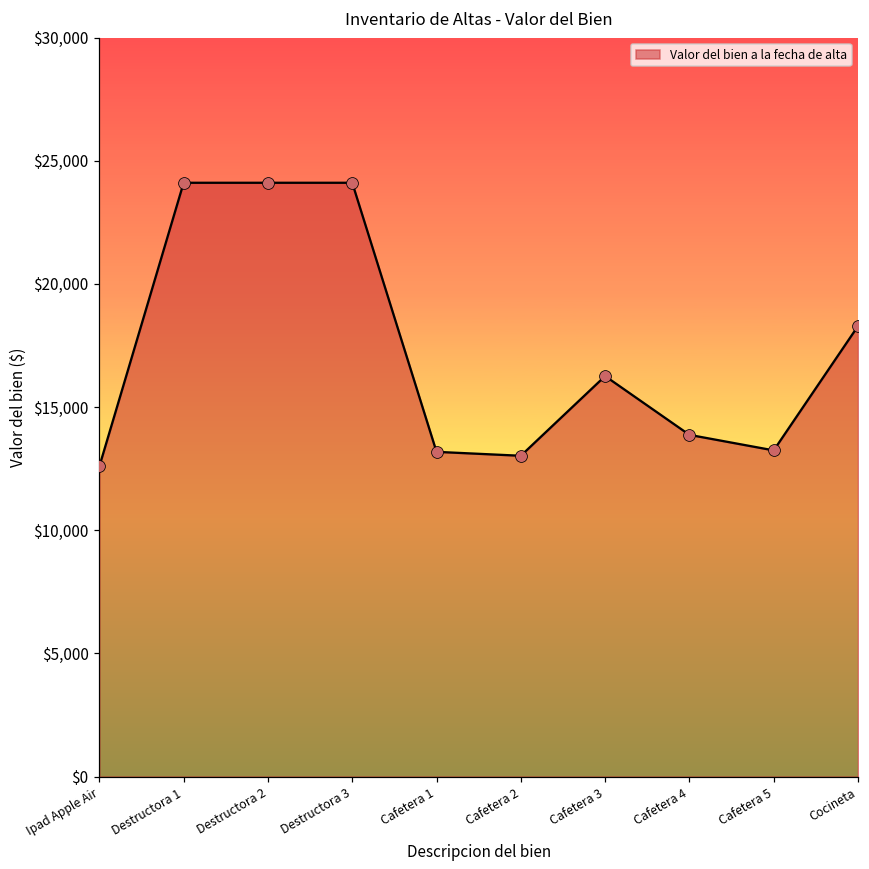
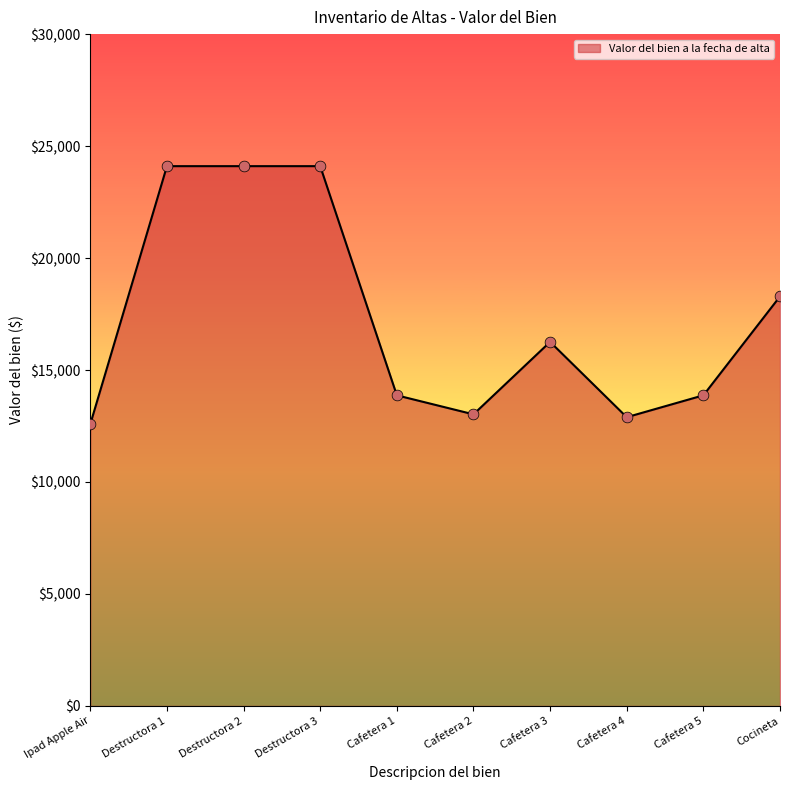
Cafetera 1: $13,200 -> $13,900
Cafetera 4: $13,900 -> $12,900
Cafetera 5: $13,200 -> $13,900
